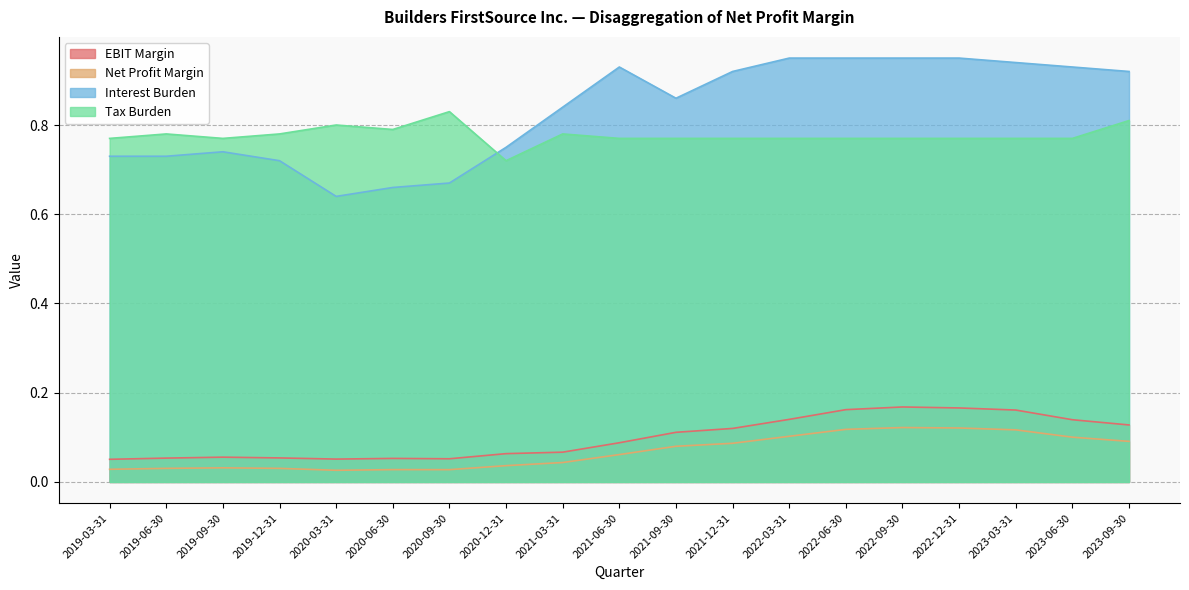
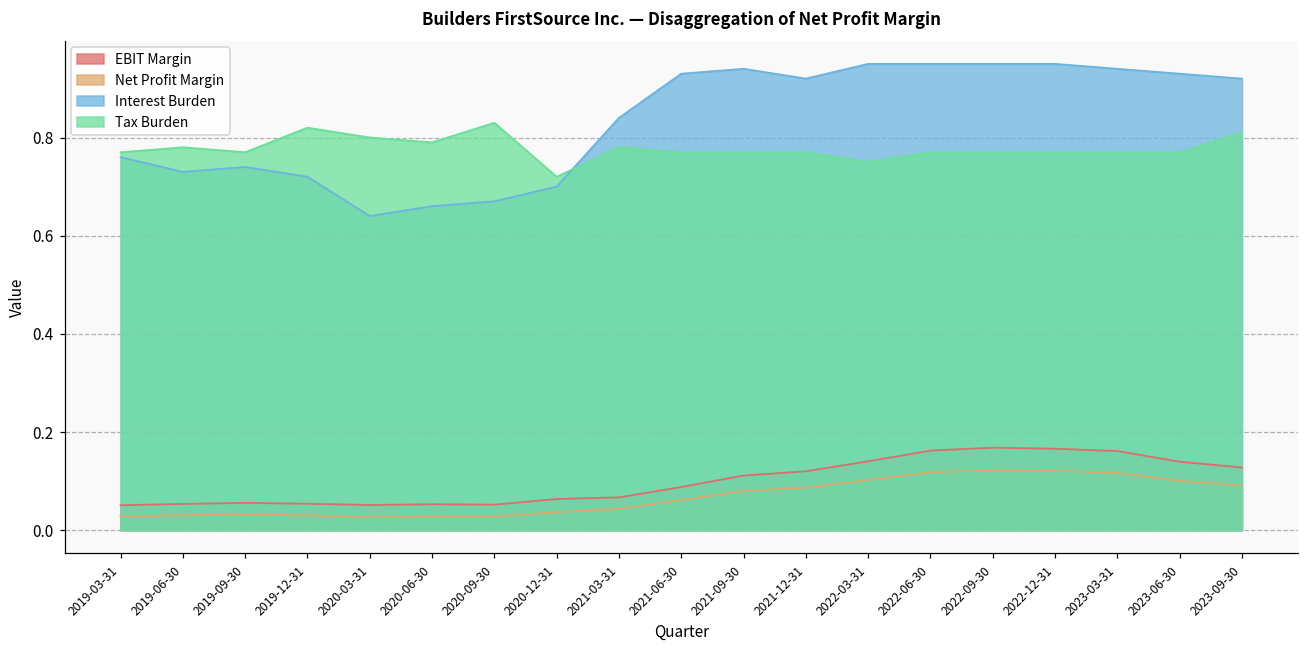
Interest Burden, 2019-03-31: 0.73 -> 0.76
Tax Burden, 2019-12-31: 0.78 -> 0.82
Interest Burden, 2020-12-31: 0.75 -> 0.70
Interest Burden, 2021-09-30: 0.86 -> 0.94
Tax Burden, 2022-03-31: 0.77 -> 0.75
